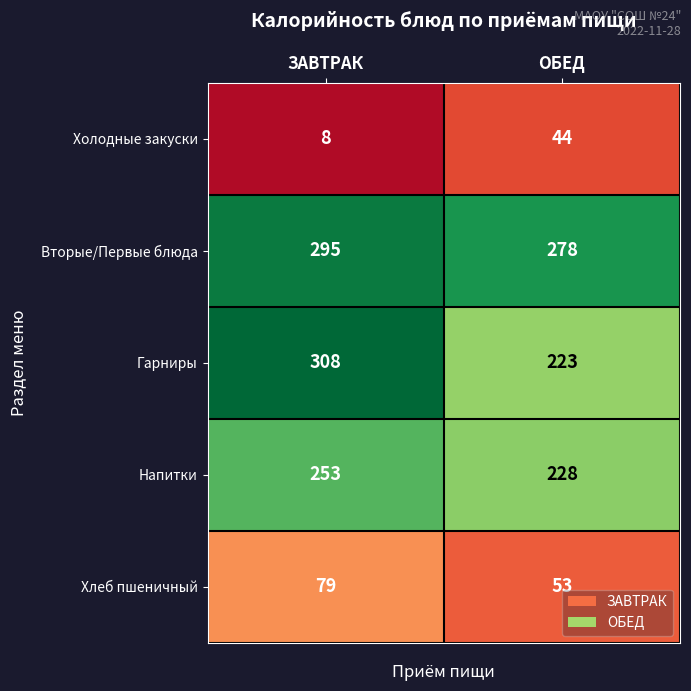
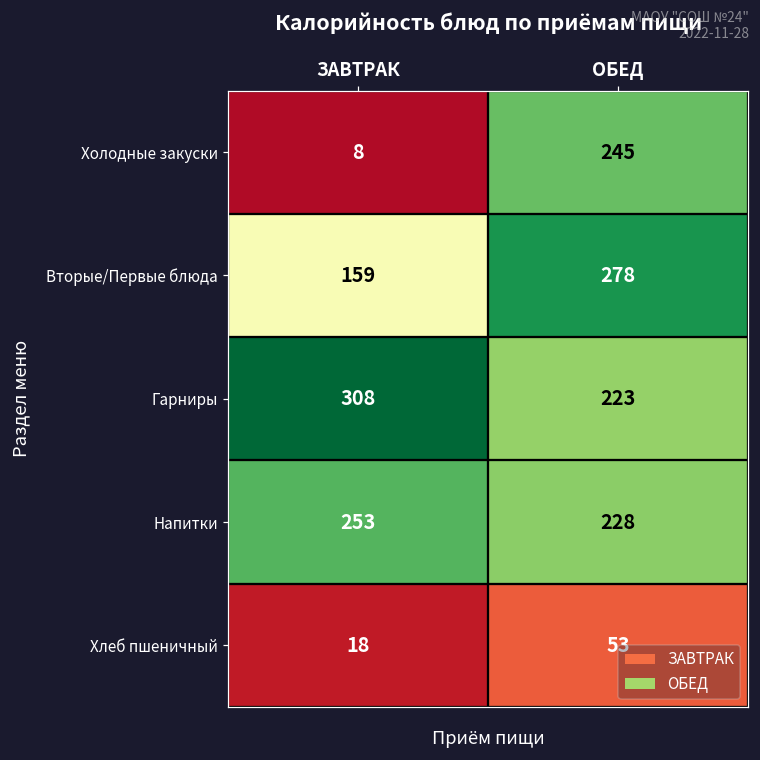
Холодные закуски, ОБЕД: 44 -> 245
Вторые/Первые блюда, ЗАВТРАК: 295 -> 159
Хлеб пшеничный, ЗАВТРАК: 79 -> 18
